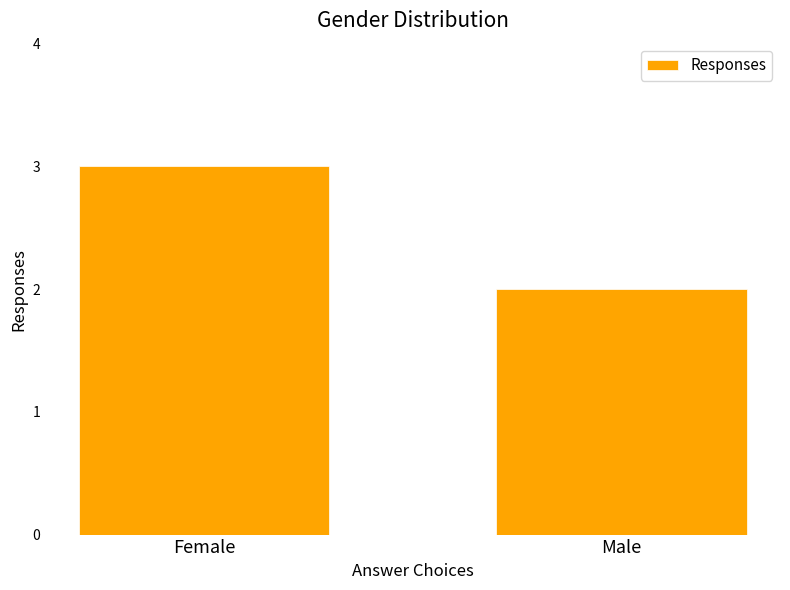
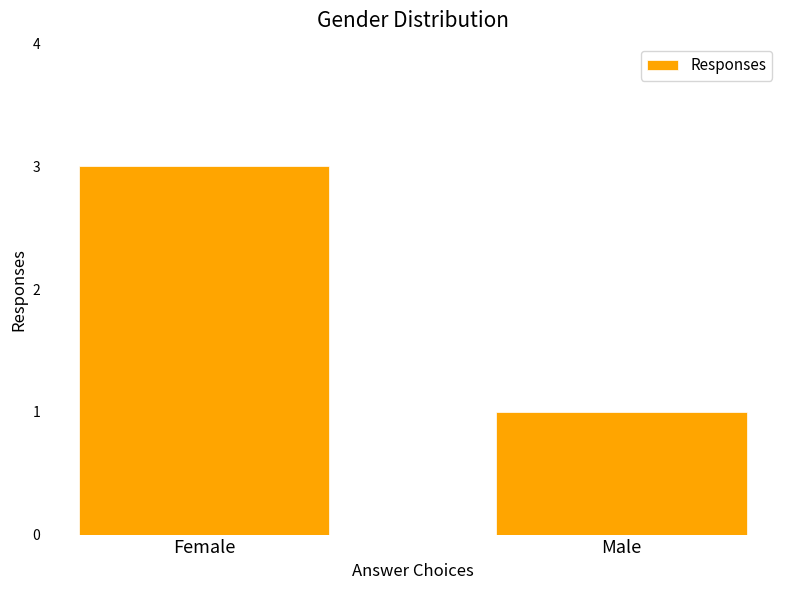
Male: 2 -> 1
